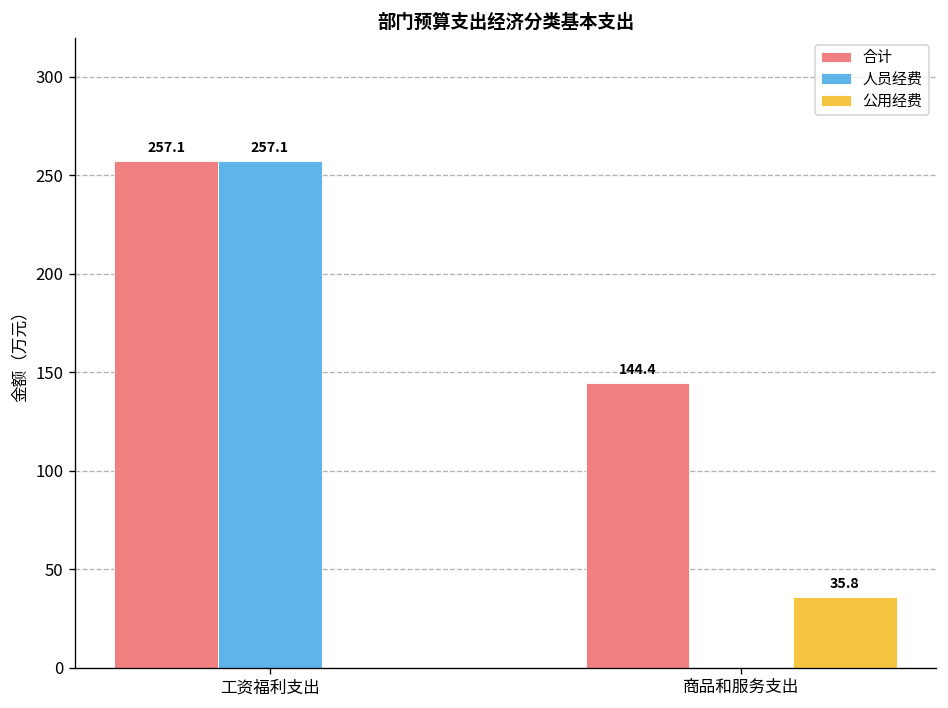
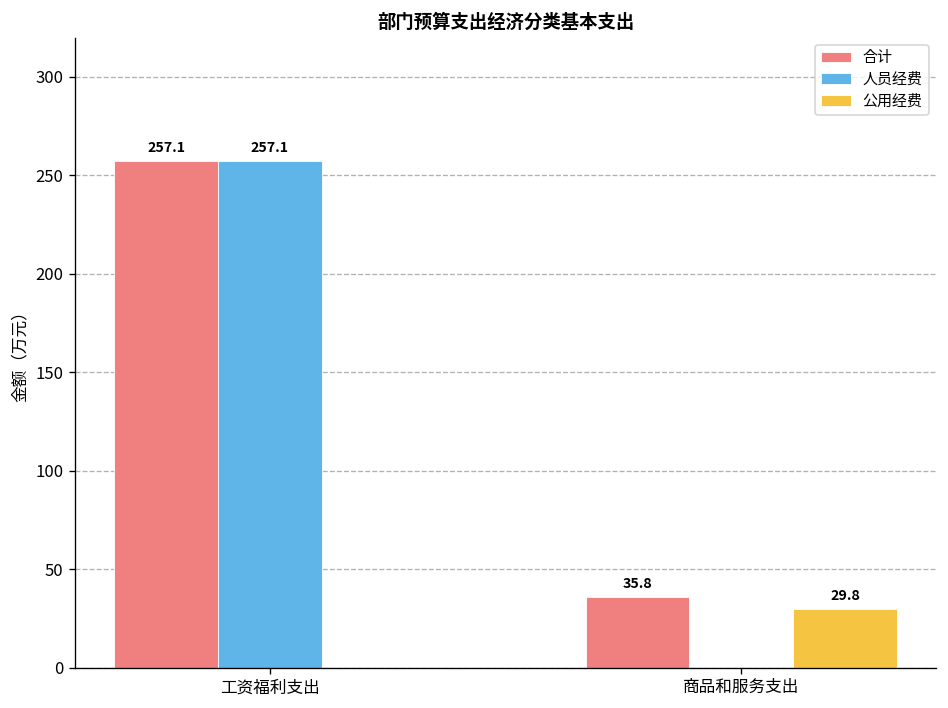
合计, 商品和服务支出: 144.4 -> 35.8
公用经费, 商品和服务支出: 35.8 -> 29.8
